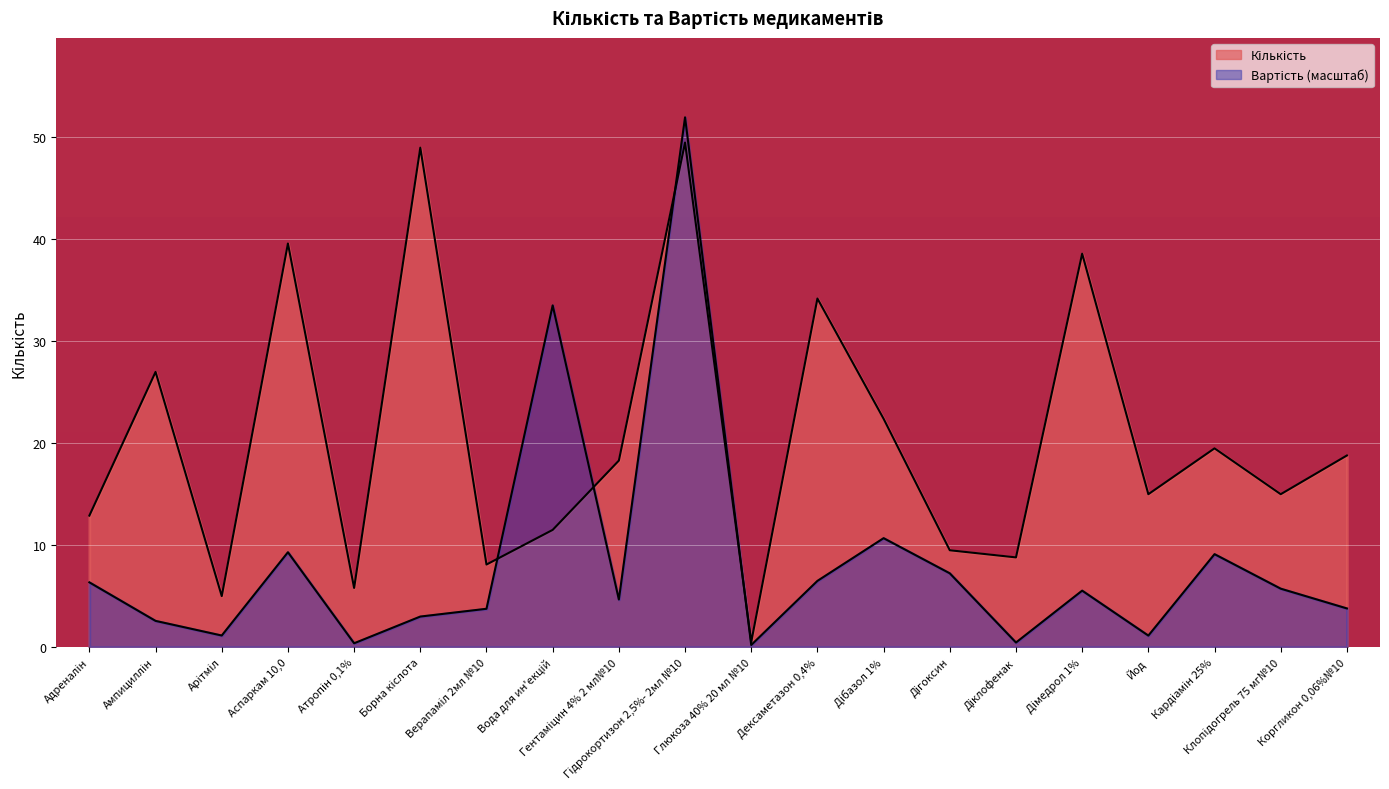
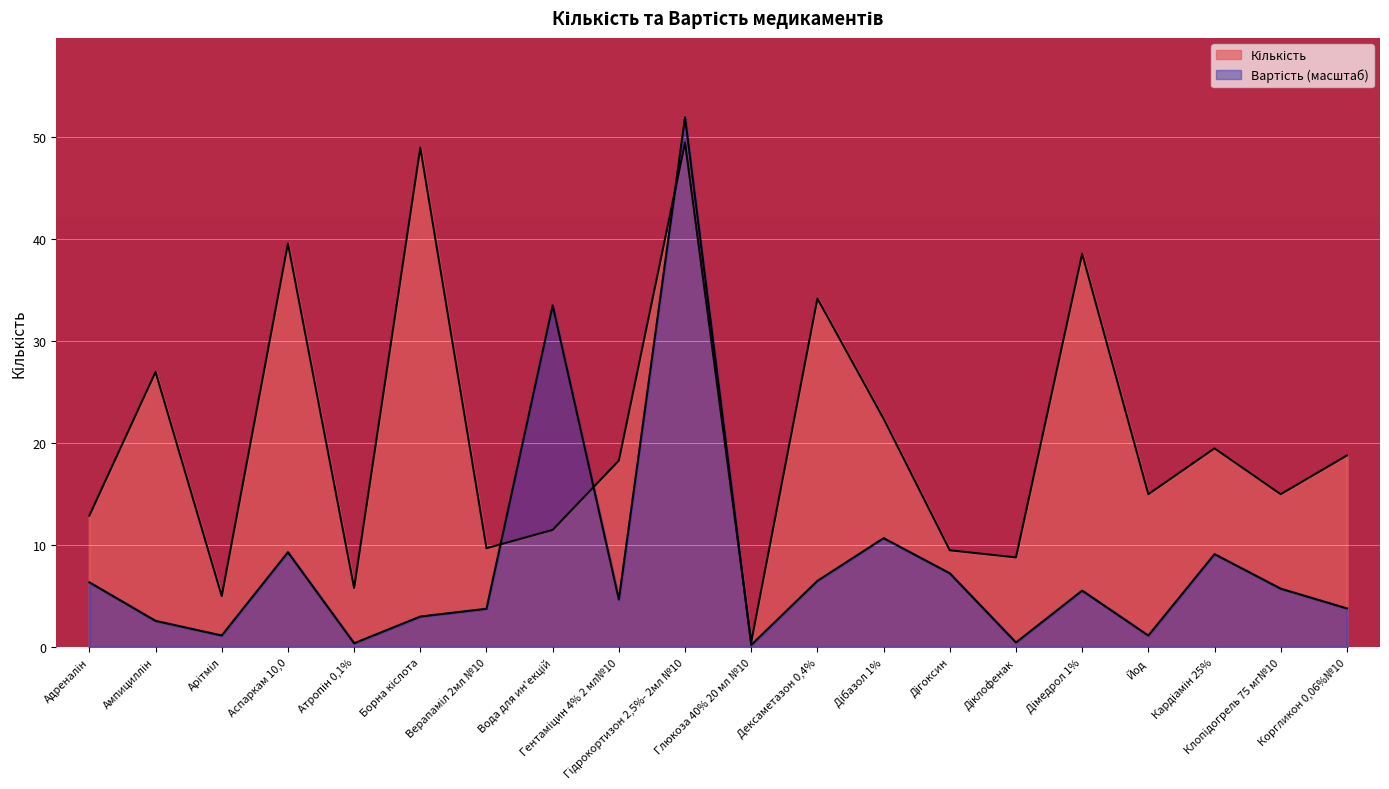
Кількість, Верапамiл 2мл №10: 8.1 -> 9.7
